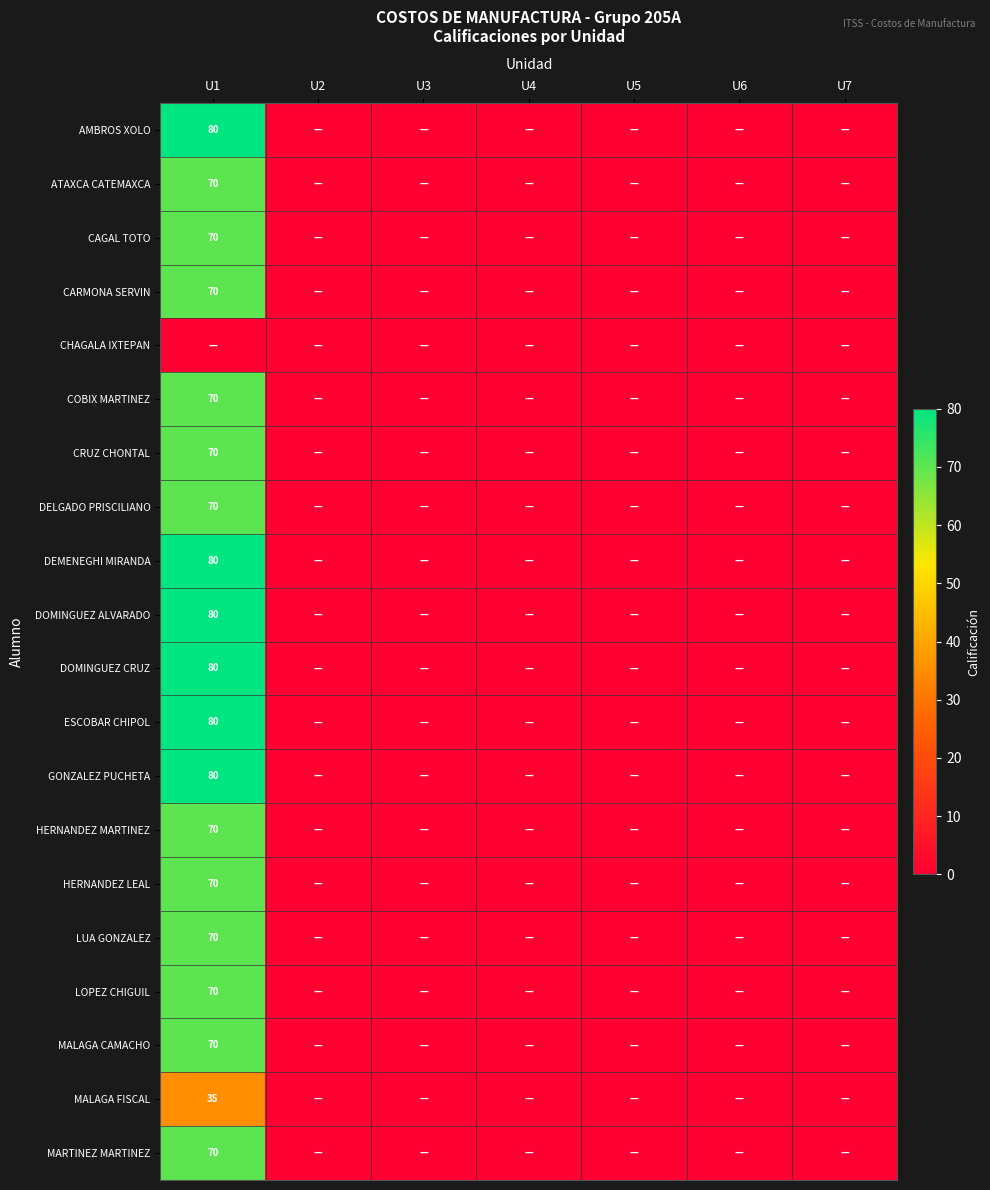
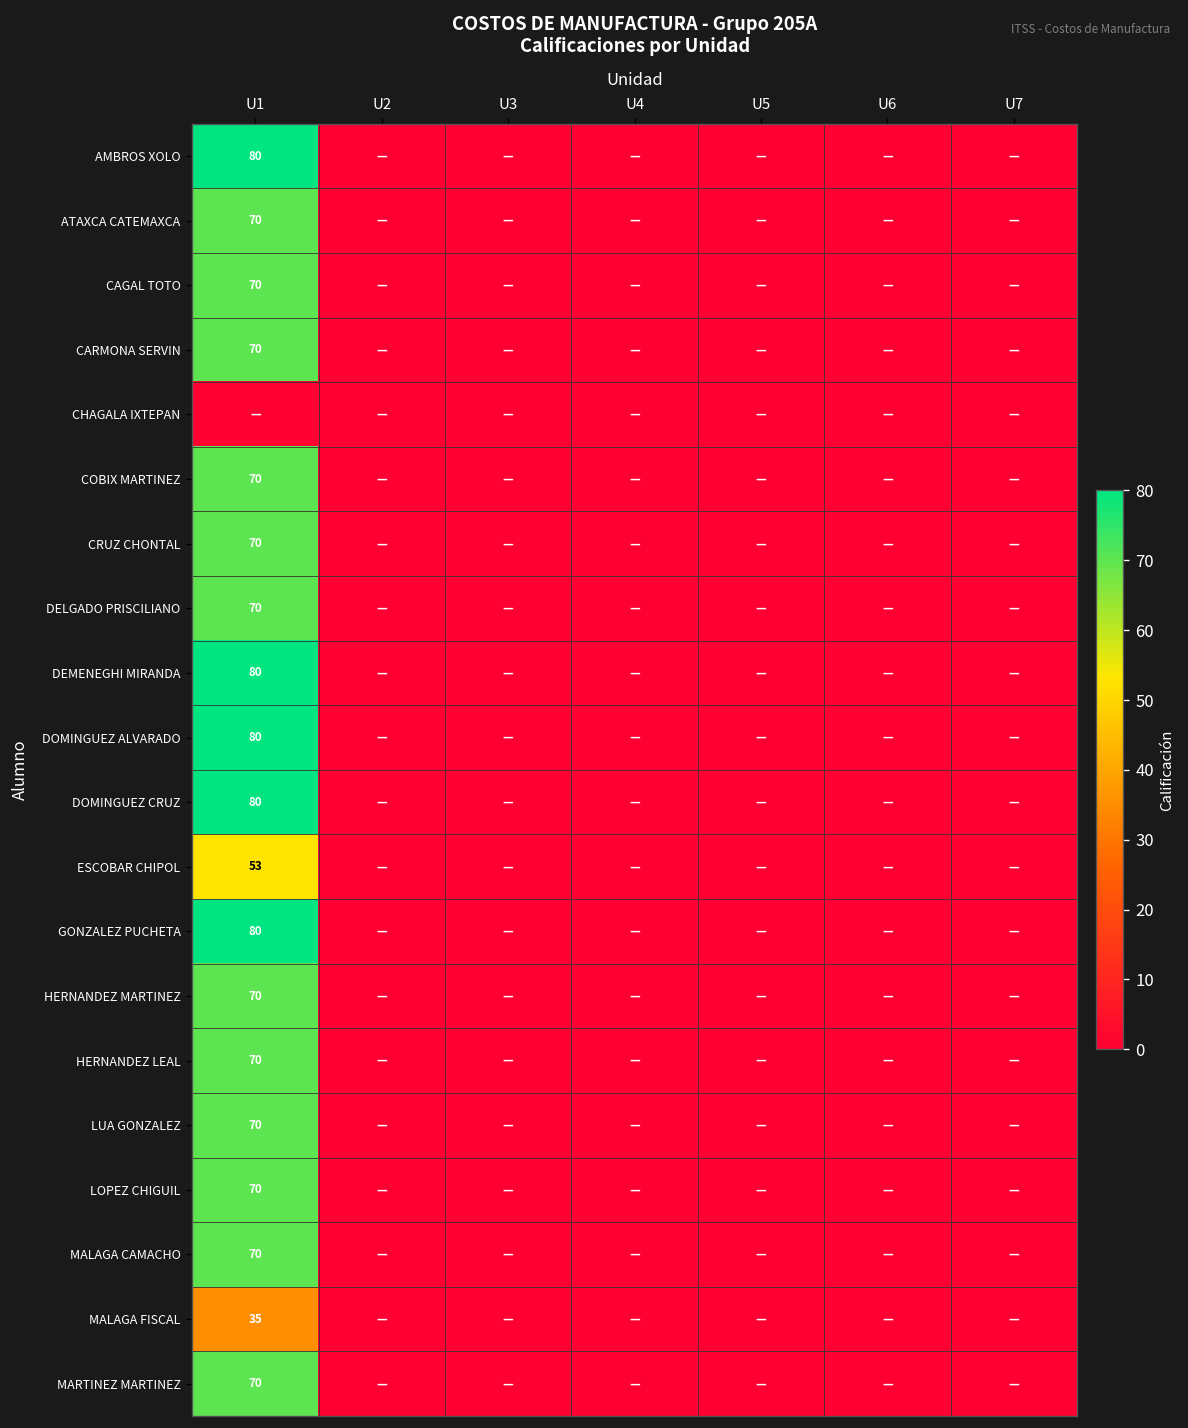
ESCOBAR CHIPOL, U1: 80 -> 53
